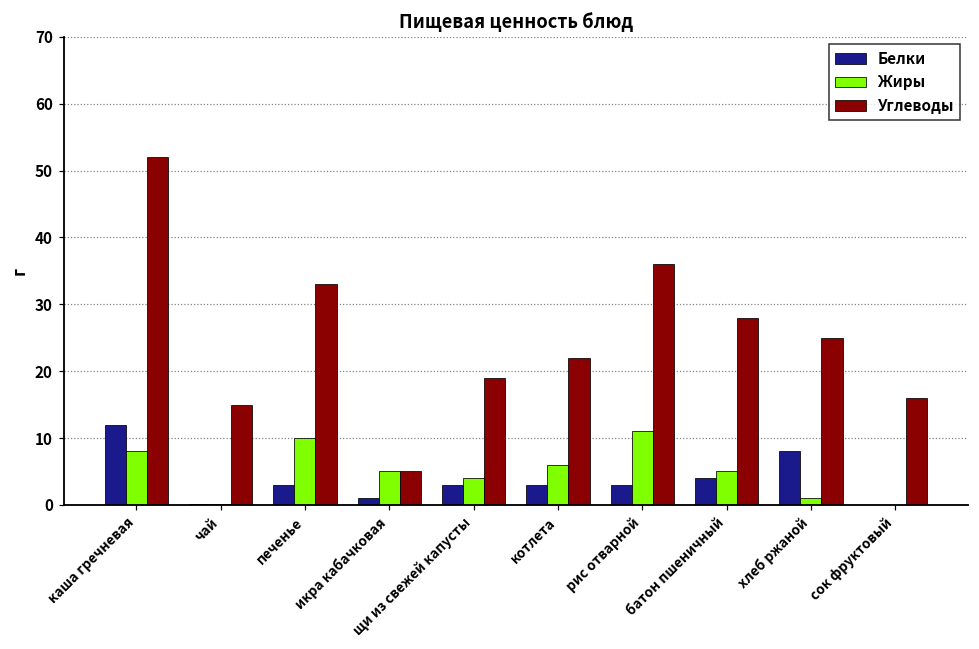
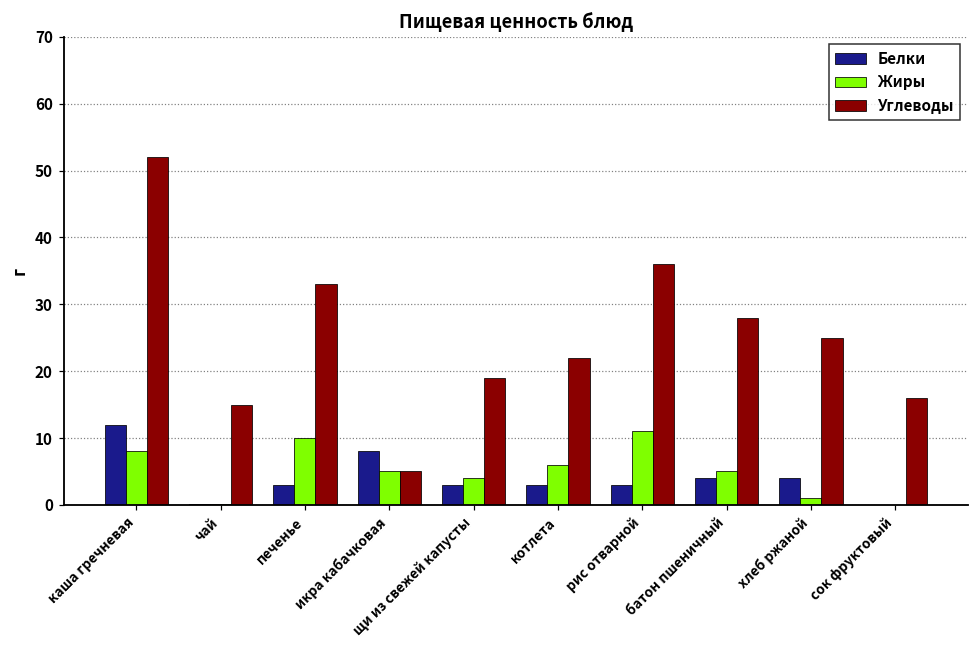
Белки, икра кабачковая: 1 -> 8
Белки, хлеб ржаной: 8 -> 4
